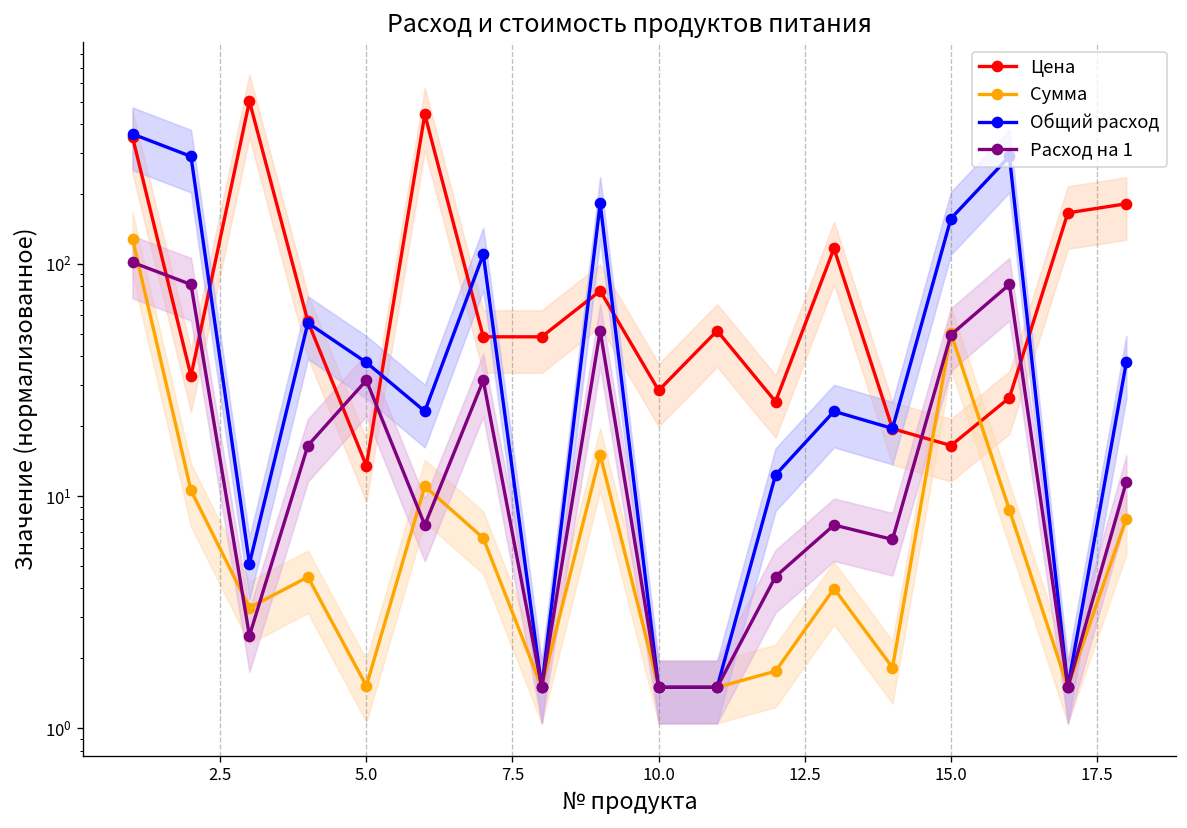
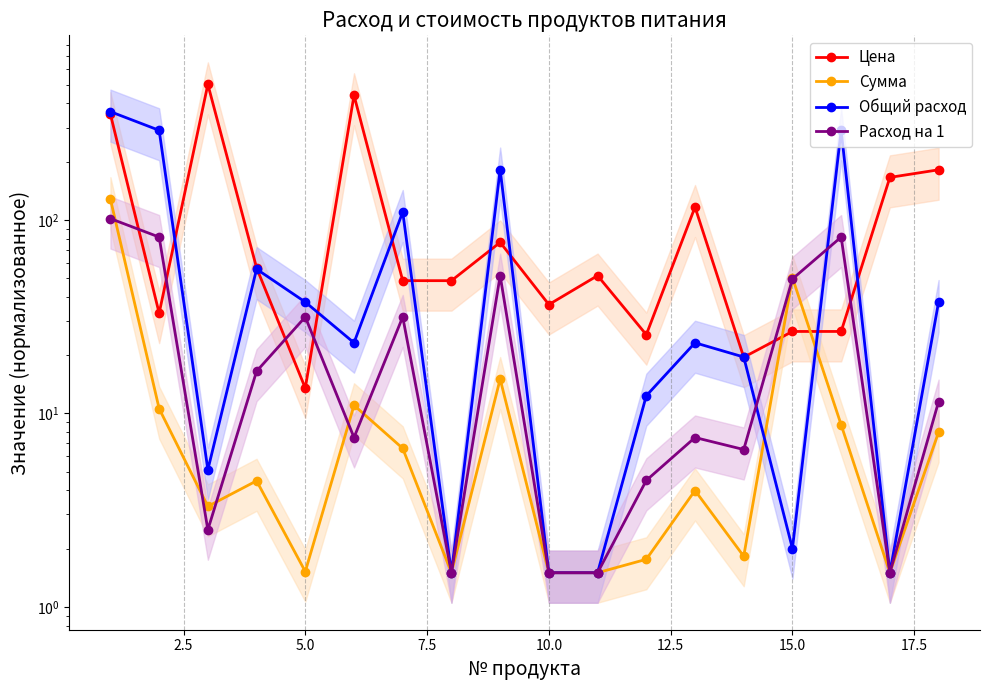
Цена, 10.0: 29 -> 37
Цена, 15.0: 17 -> 27
Общий расход, 15.0: 160 -> 2.0
